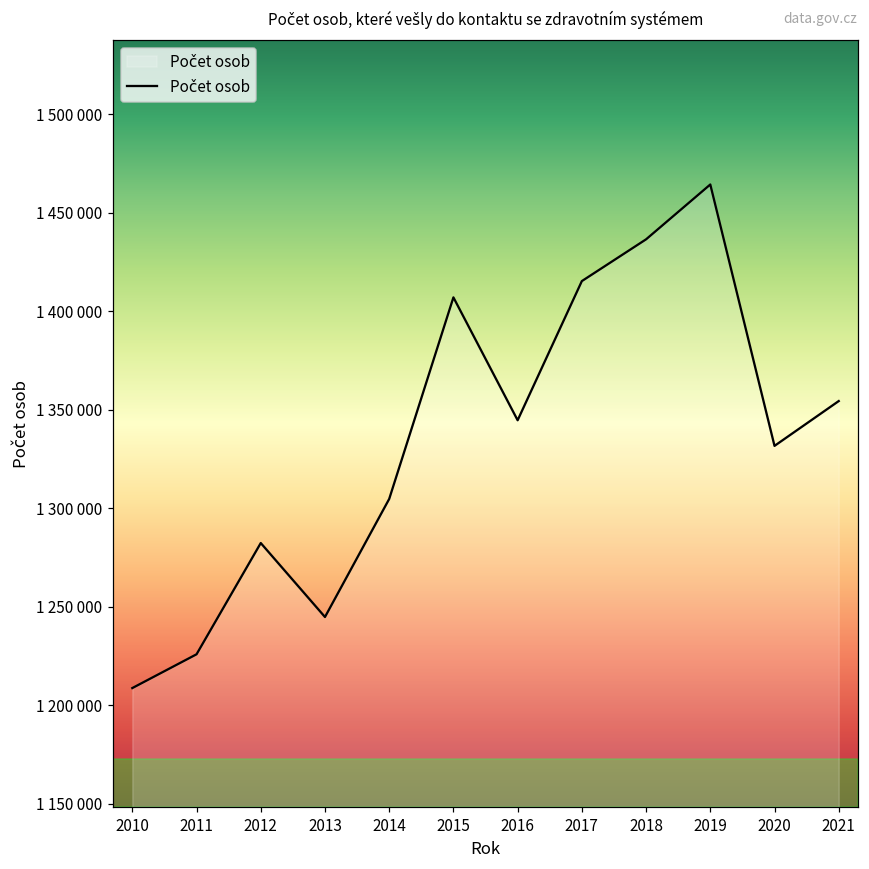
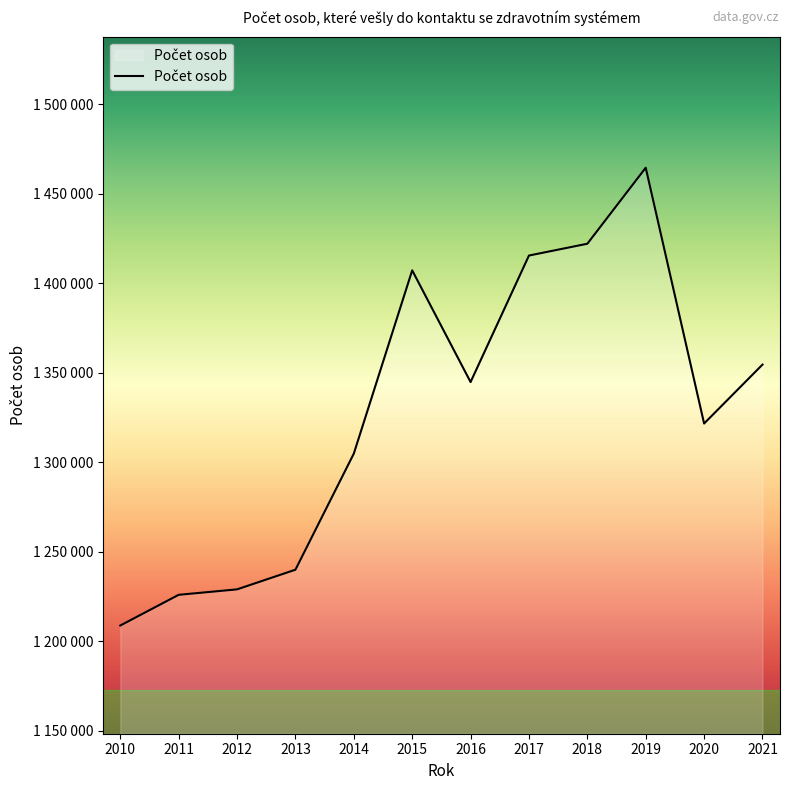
2012: 1282000 -> 1229000
2013: 1245000 -> 1240000
2018: 1437000 -> 1422000
2020: 1332000 -> 1322000
